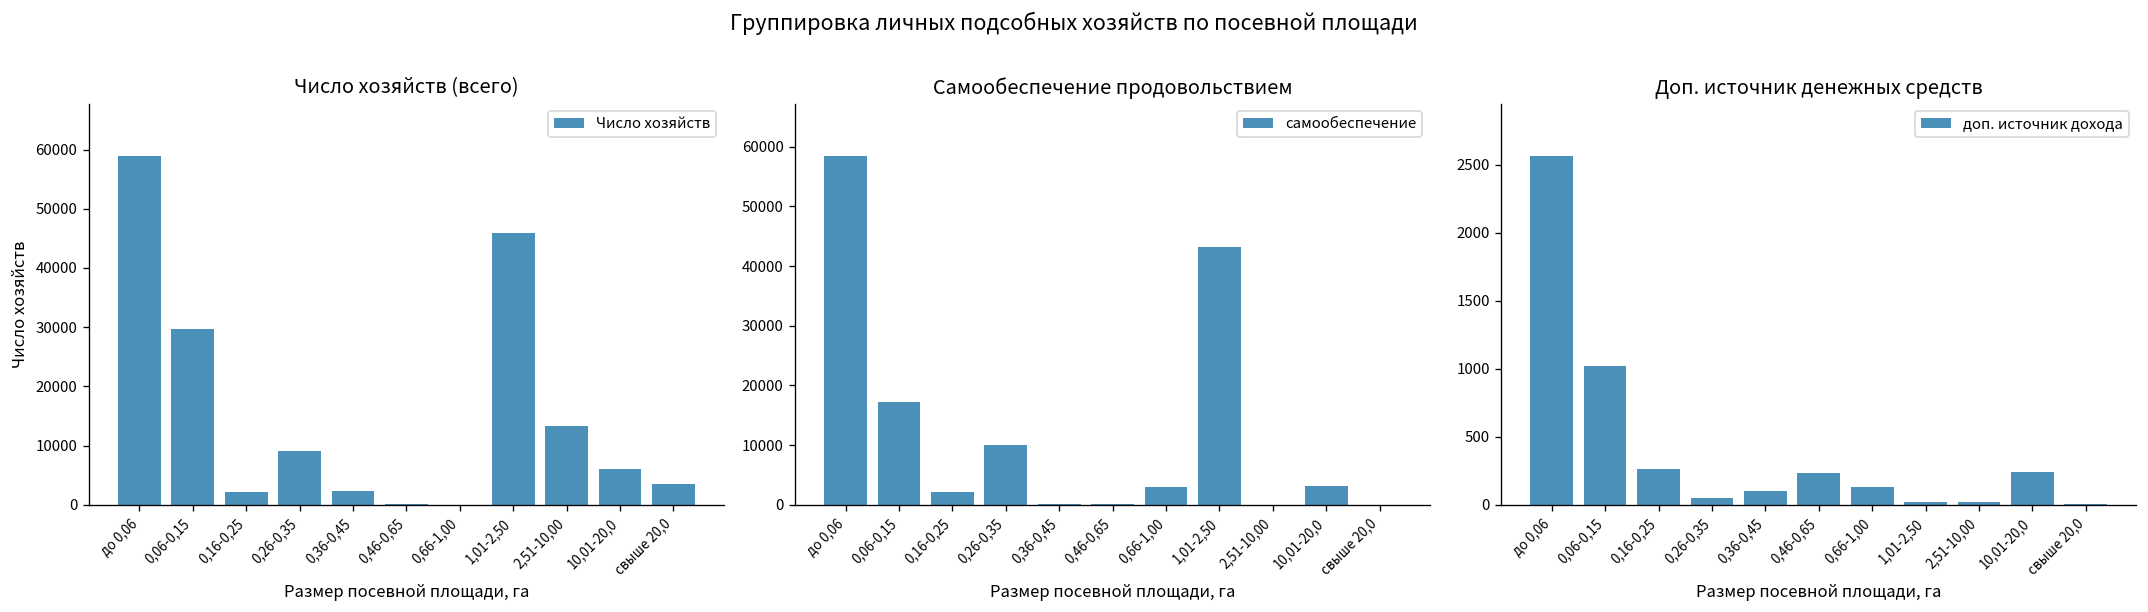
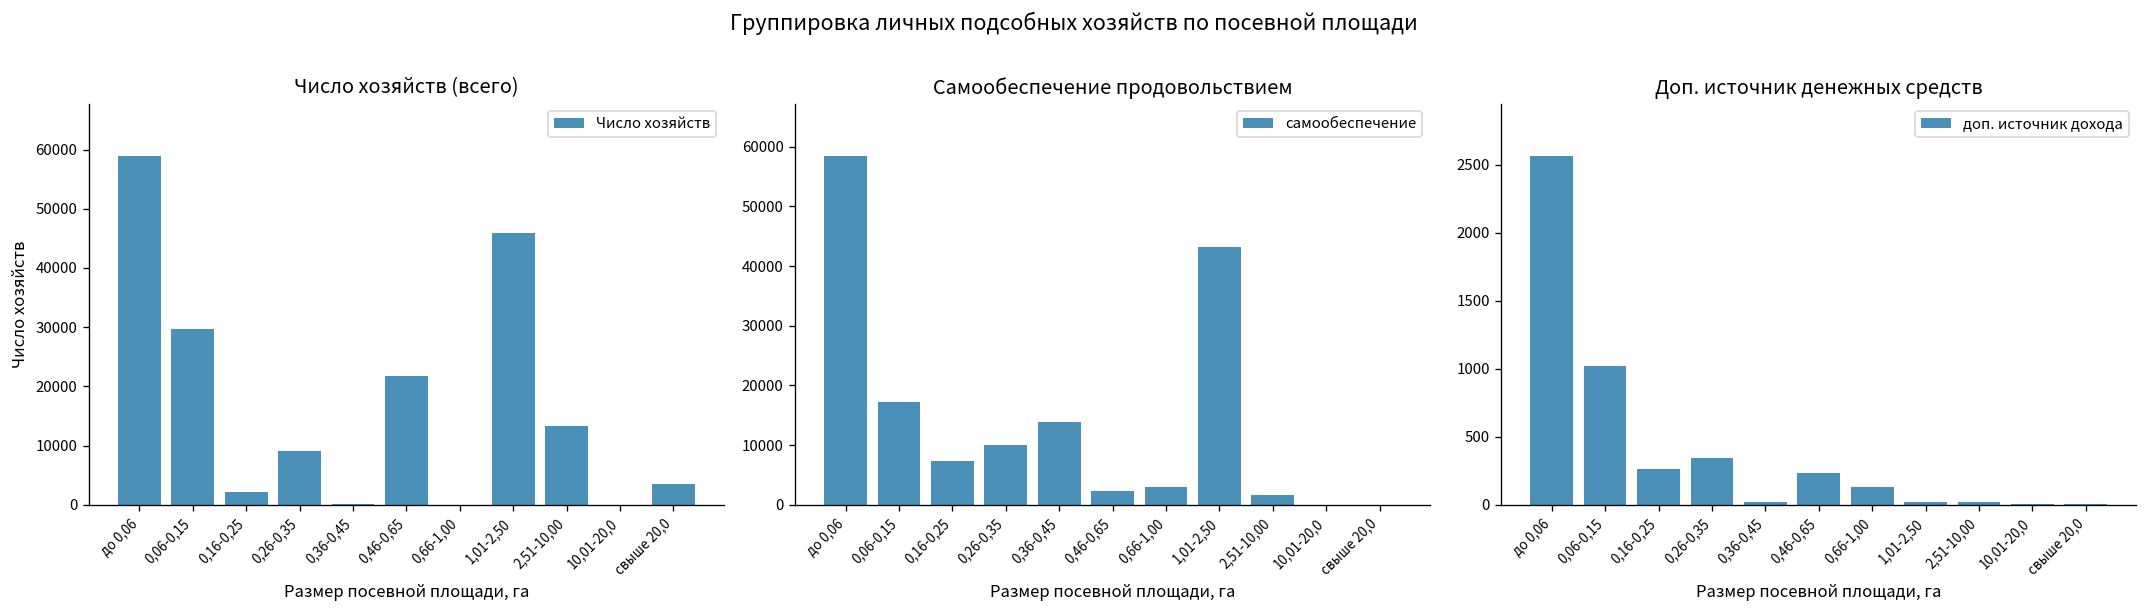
Число хозяйств (всего), 0,36-0,45: 2000 -> 0
Число хозяйств (всего), 0,46-0,65: 0 -> 22000
Число хозяйств (всего), 10,01-20,0: 6000 -> 0
Самообеспечение продовольствием, 0,16-0,25: 2000 -> 7000
Самообеспечение продовольствием, 0,36-0,45: 0 -> 14000
Самообеспечение продовольствием, 0,46-0,65: 0 -> 2000
Самообеспечение продовольствием, 2,51-10,00: 0 -> 2000
Самообеспечение продовольствием, 10,01-20,0: 3000 -> 0
Доп. источник денежных средств, 0,26-0,35: 50 -> 350
Доп. источник денежных средств, 0,36-0,45: 100 -> 20
Доп. источник денежных средств, 10,01-20,0: 250 -> 10
